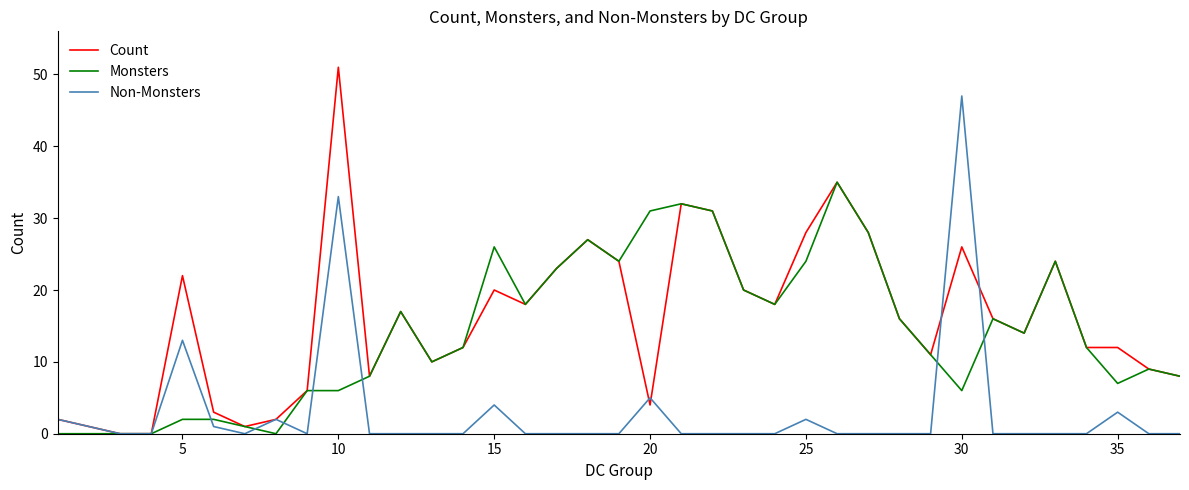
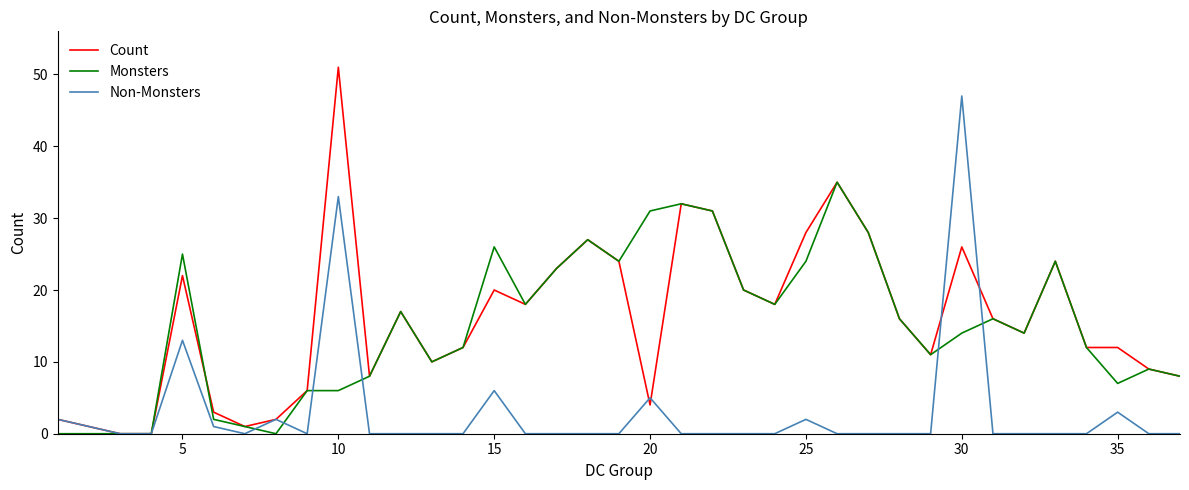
Monsters, 5: 2 -> 25
Non-Monsters, 15: 4 -> 6
Monsters, 30: 6 -> 14
